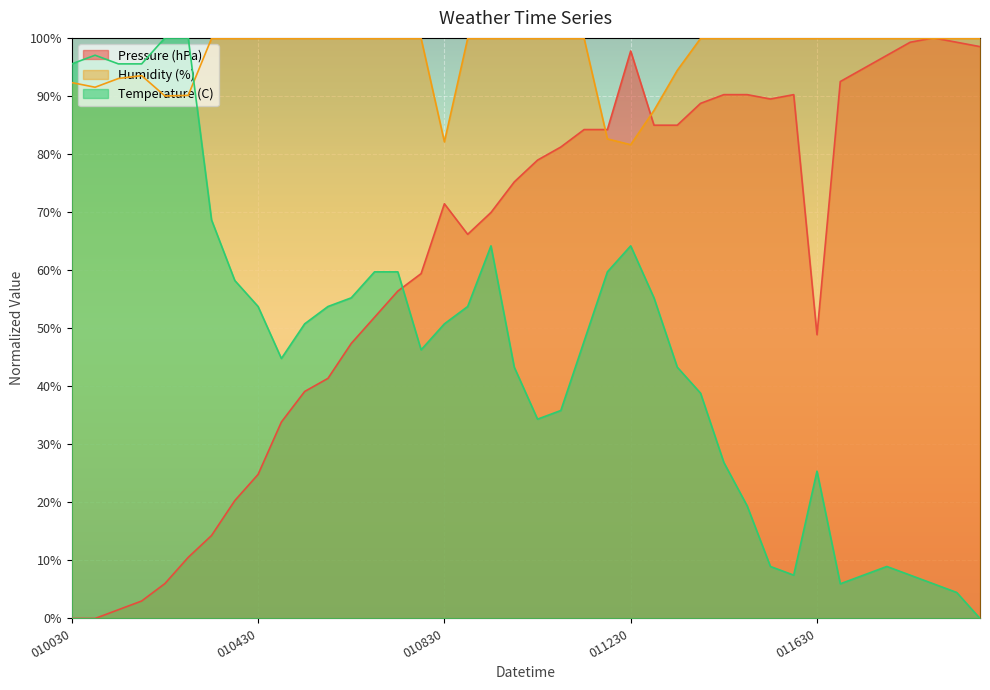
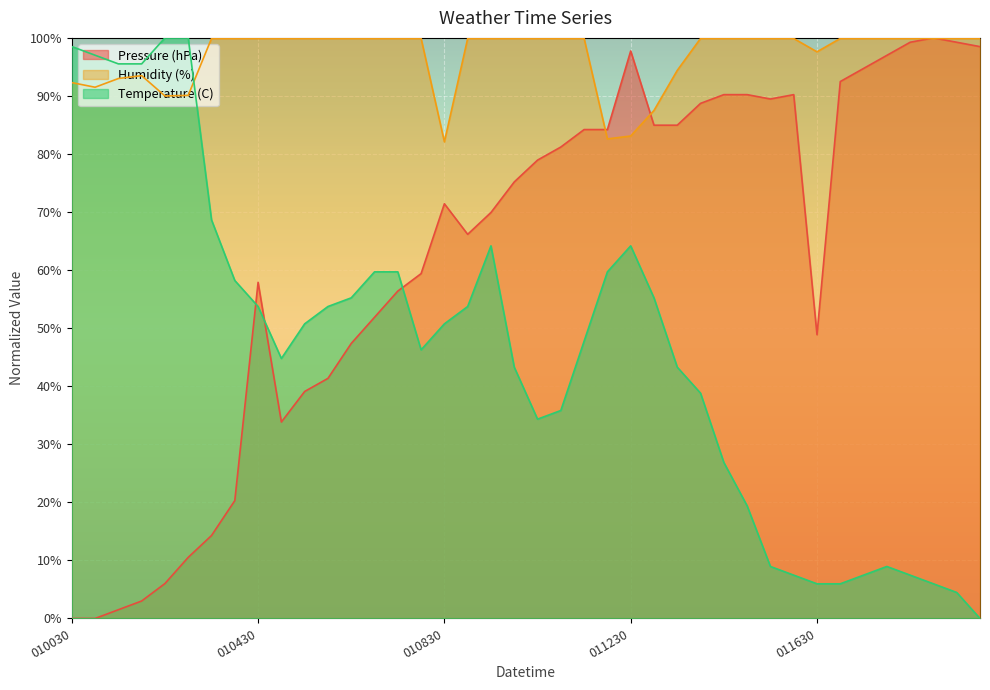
Temperature (C), 010030: 96% -> 99%
Pressure (hPa), 010430: 25% -> 58%
Humidity (%), 011230: 82% -> 83%
Humidity (%), 011630: 100% -> 98%
Temperature (C), 011630: 25% -> 6%
